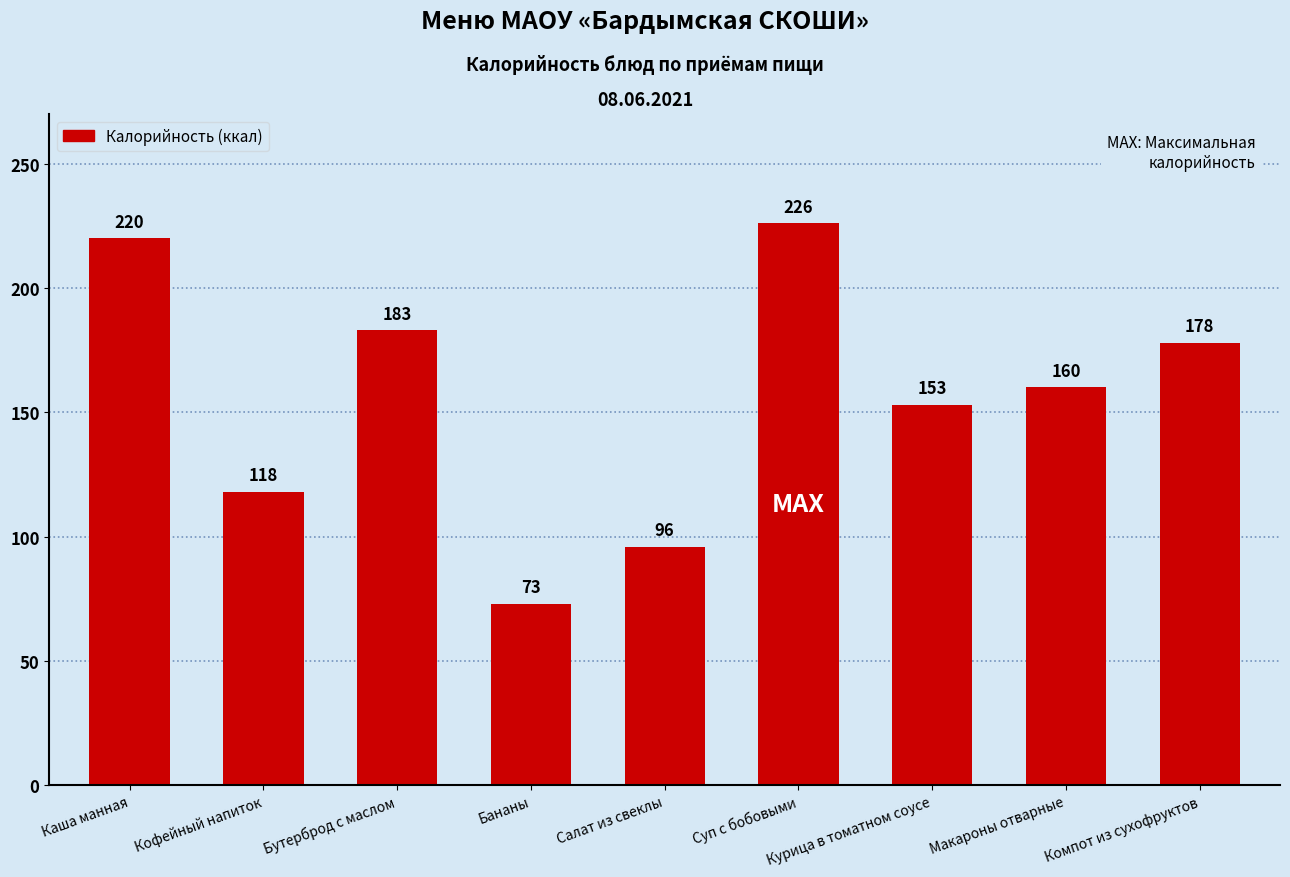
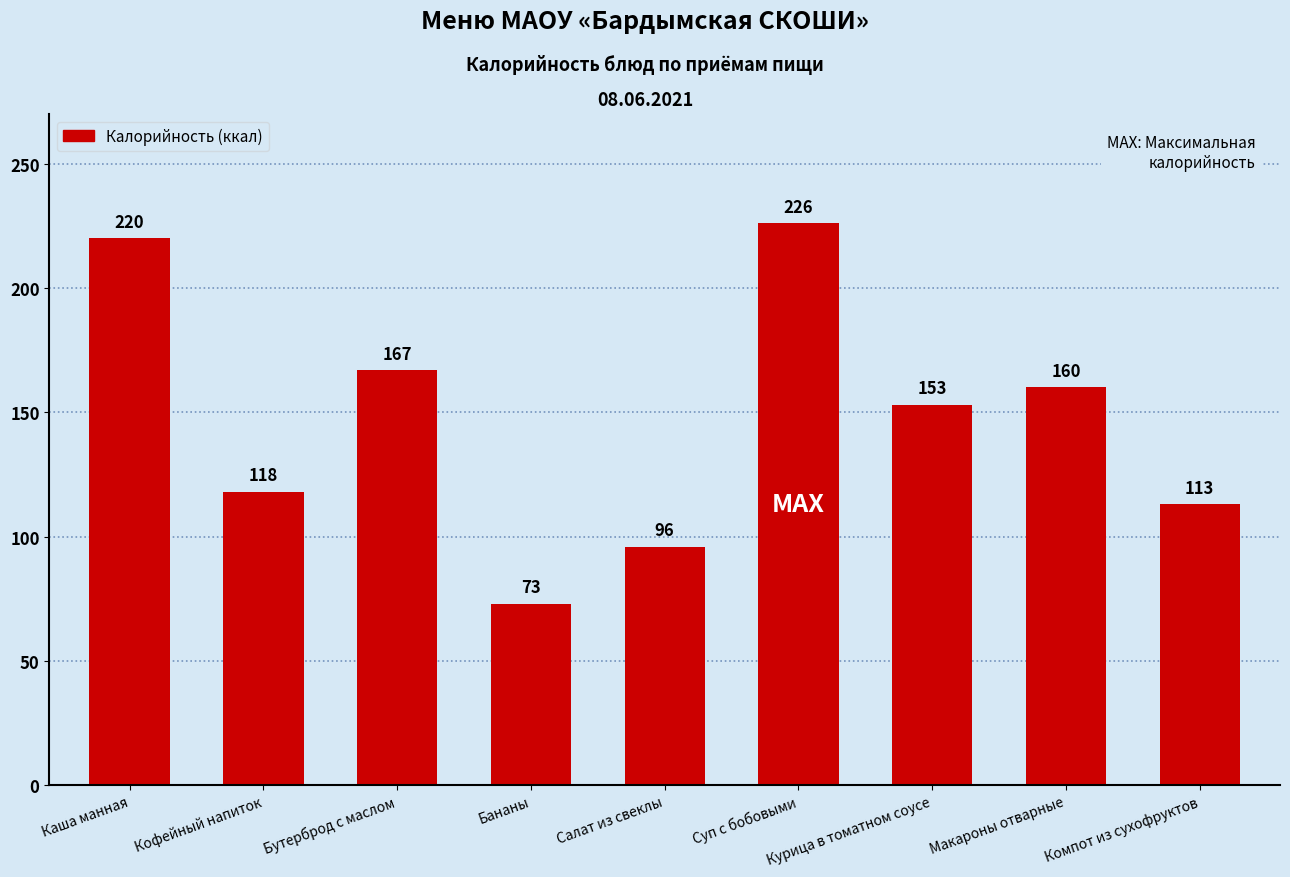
Бутерброд с маслом: 183 -> 167
Компот из сухофруктов: 178 -> 113
